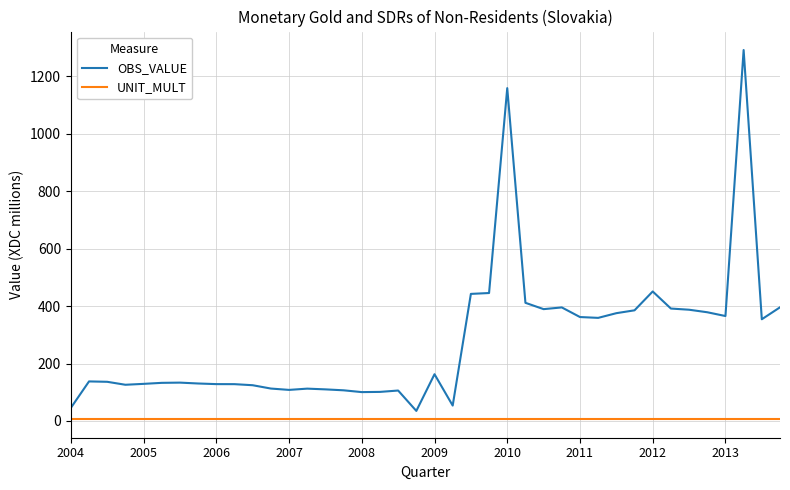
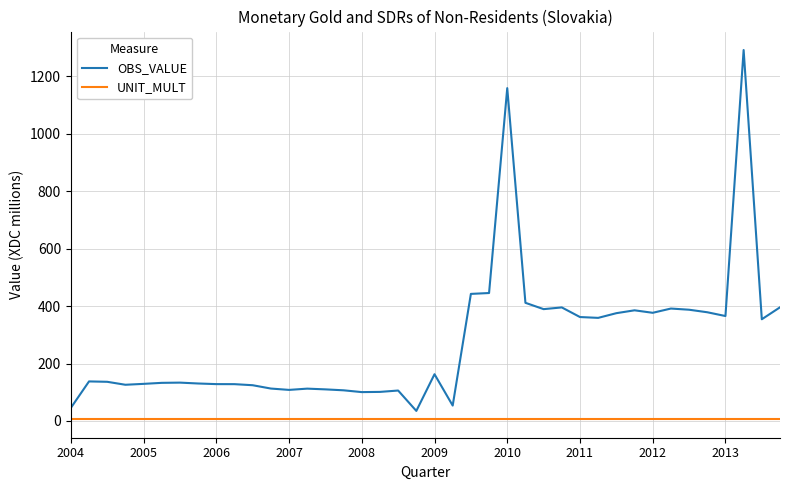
OBS_VALUE, 2012: 450 -> 380
